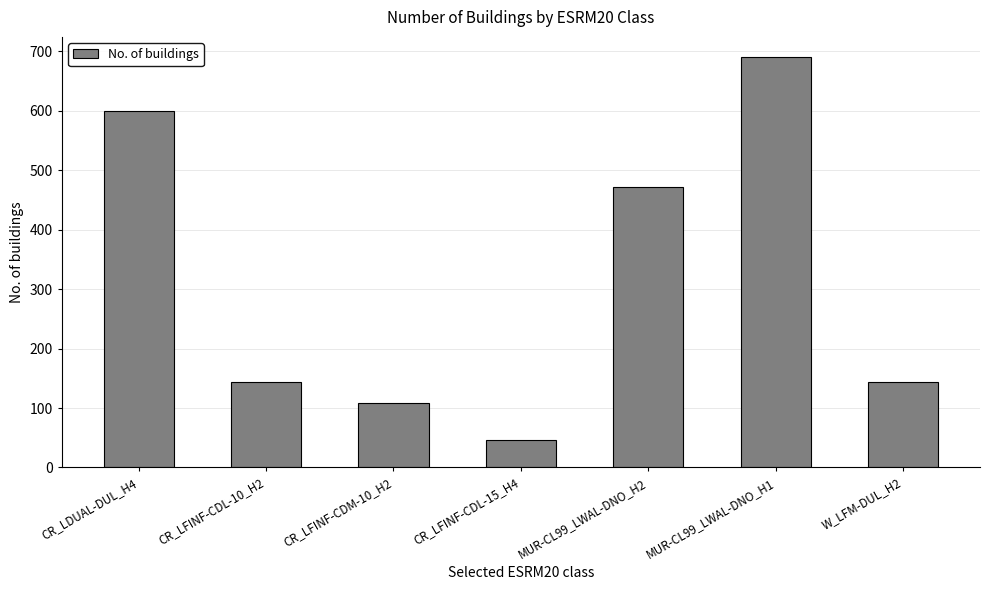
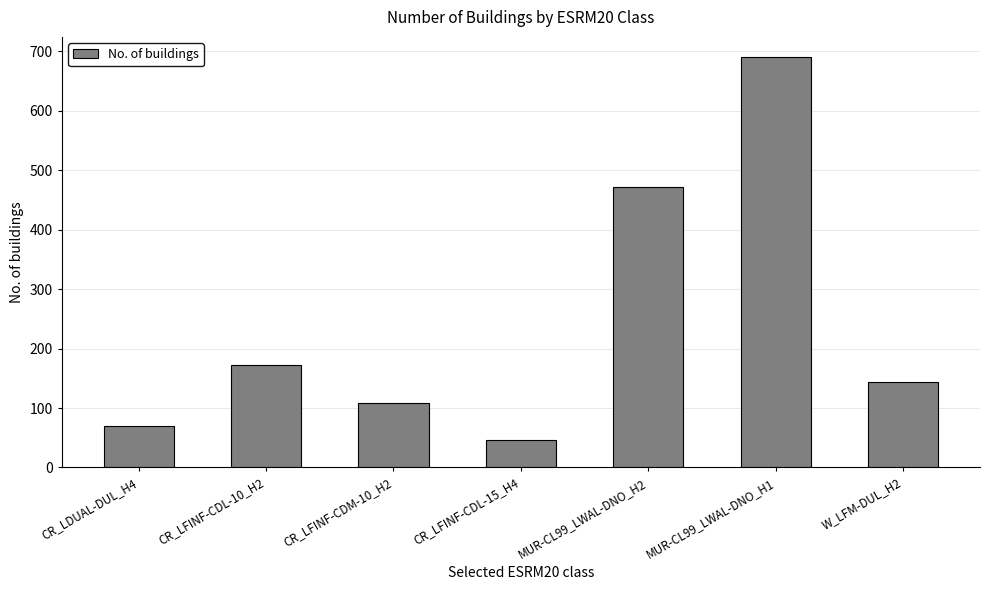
CR_LDUAL-DUL_H4: 600 -> 70
CR_LFINF-CDL-10_H2: 140 -> 170
